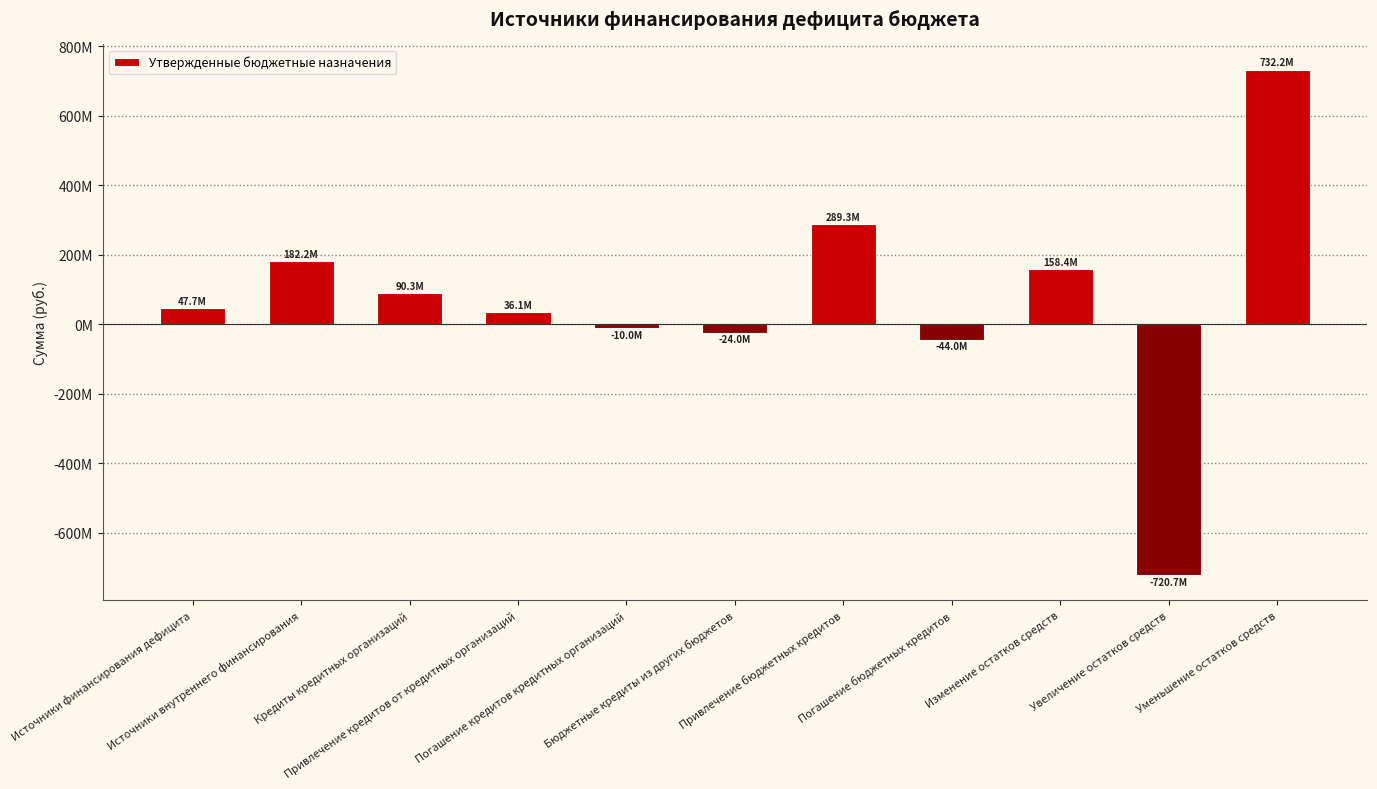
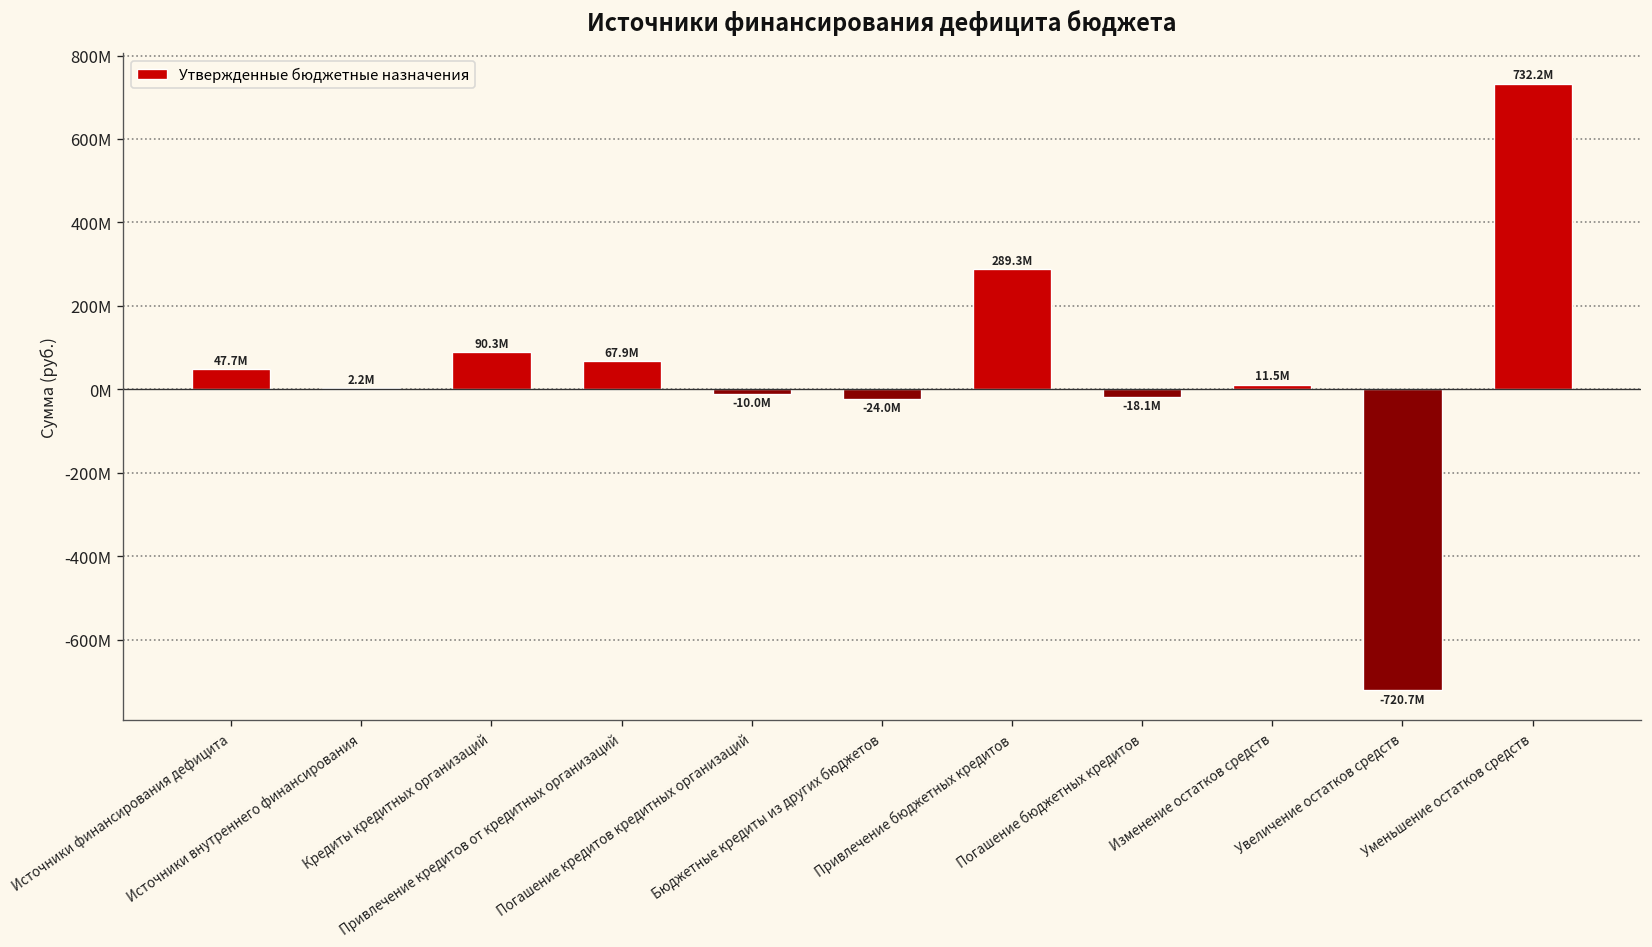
Источники внутреннего финансирования: 182.2М -> 2.2М
Привлечение кредитов от кредитных организаций: 36.1М -> 67.9М
Погашение бюджетных кредитов: -44.0М -> -18.1М
Изменение остатков средств: 158.4М -> 11.5М
